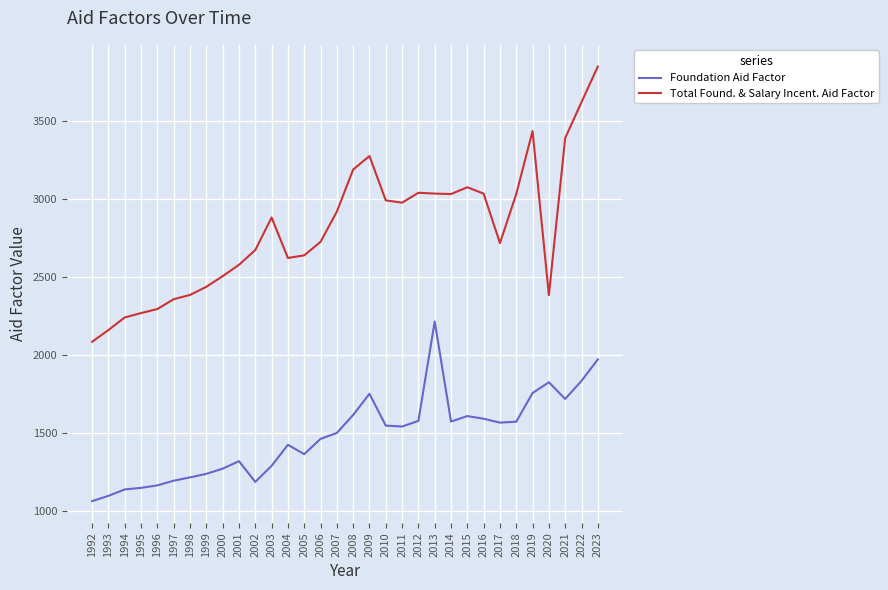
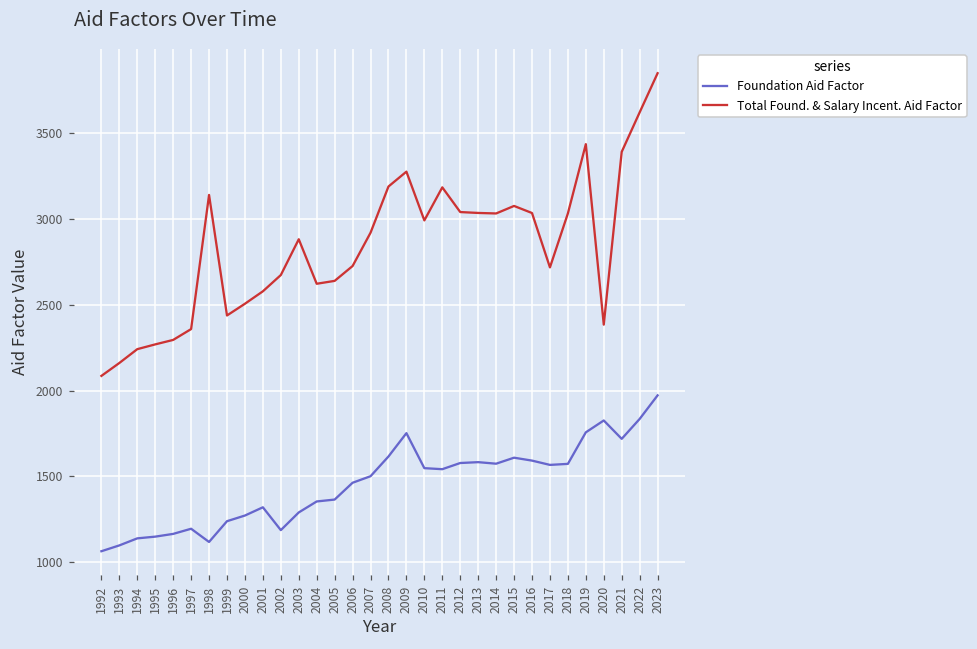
Foundation Aid Factor, 1998: 1220 -> 1120
Total Found. & Salary Incent. Aid Factor, 1998: 2390 -> 3140
Foundation Aid Factor, 2004: 1430 -> 1350
Total Found. & Salary Incent. Aid Factor, 2011: 2980 -> 3180
Foundation Aid Factor, 2013: 2220 -> 1580
